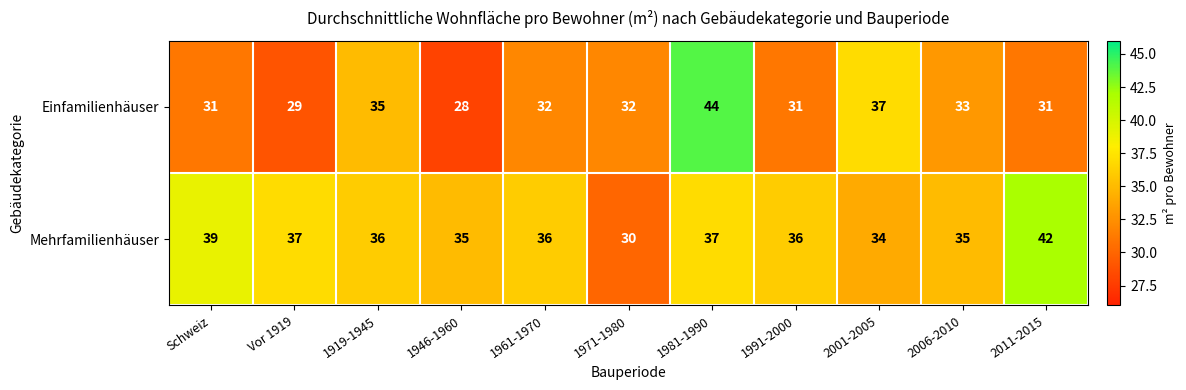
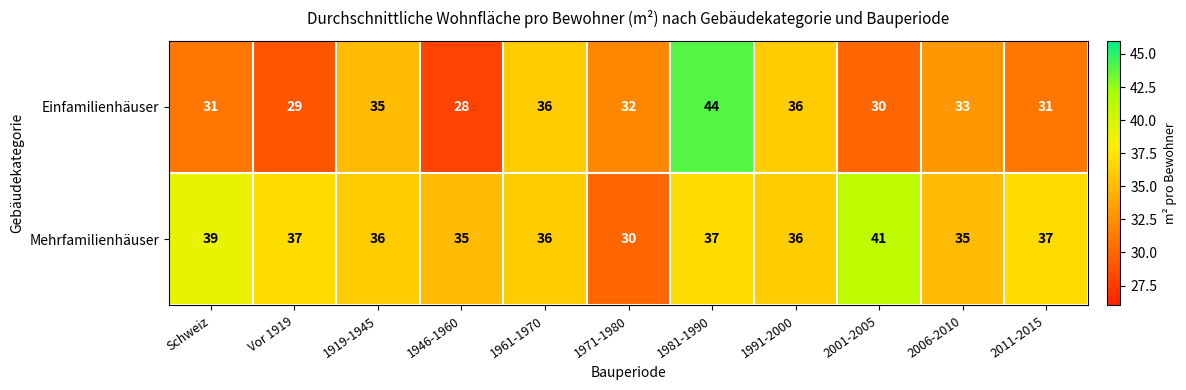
Einfamilienhäuser, 1961-1970: 32 -> 36
Einfamilienhäuser, 1991-2000: 31 -> 36
Einfamilienhäuser, 2001-2005: 37 -> 30
Mehrfamilienhäuser, 2001-2005: 34 -> 41
Mehrfamilienhäuser, 2011-2015: 42 -> 37
